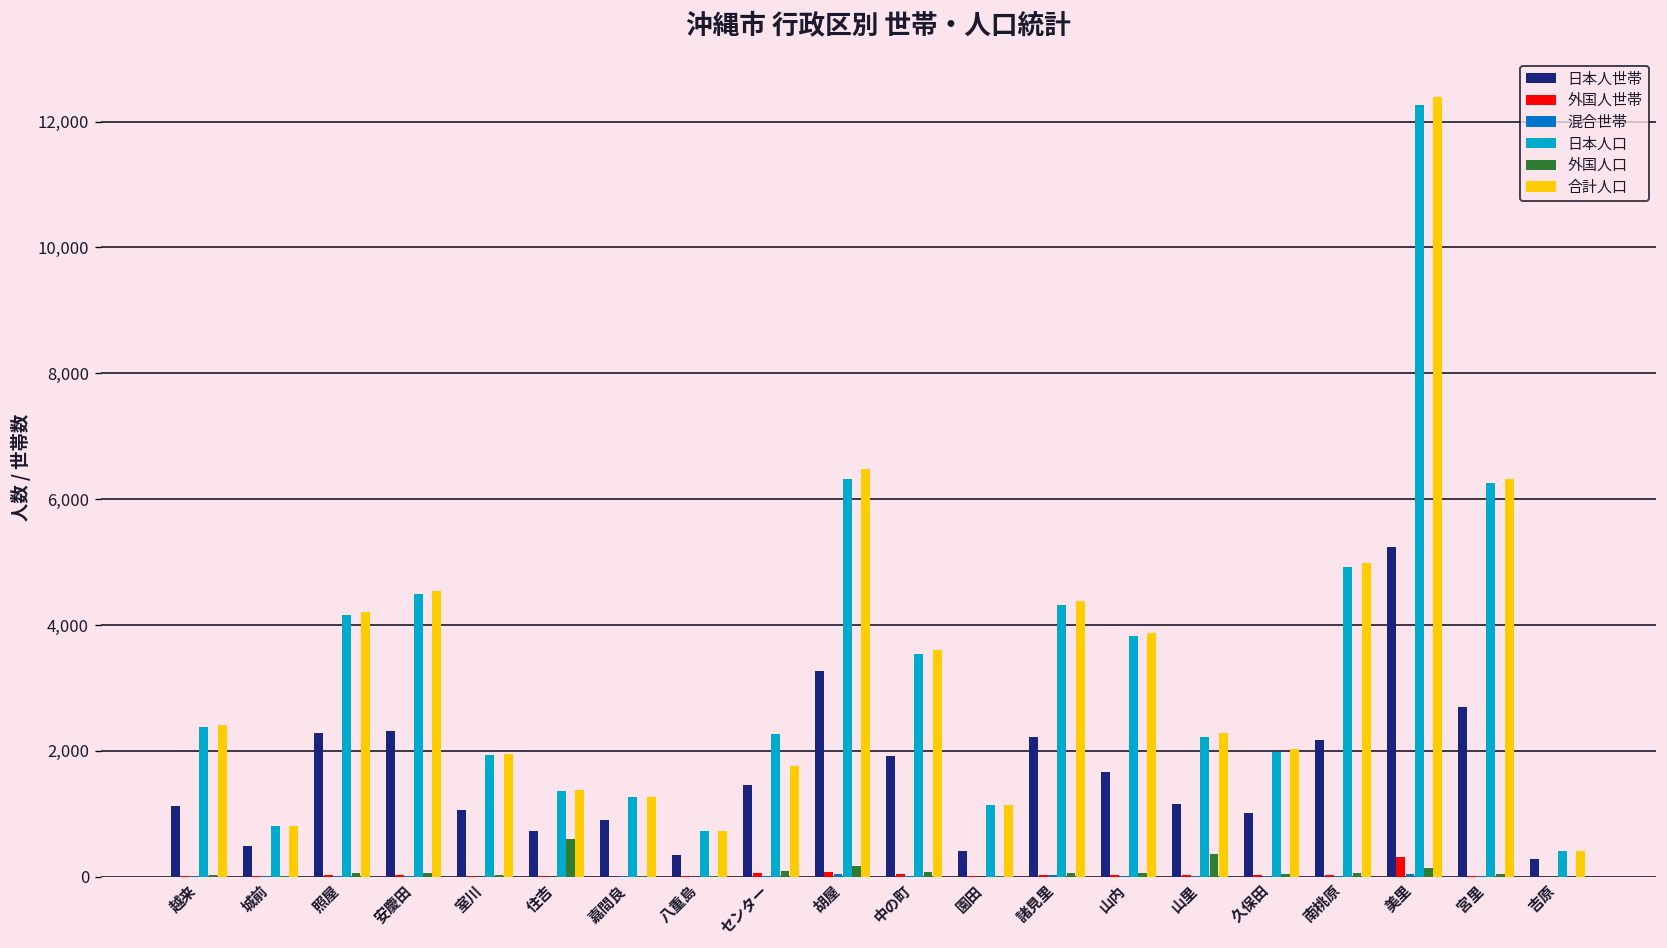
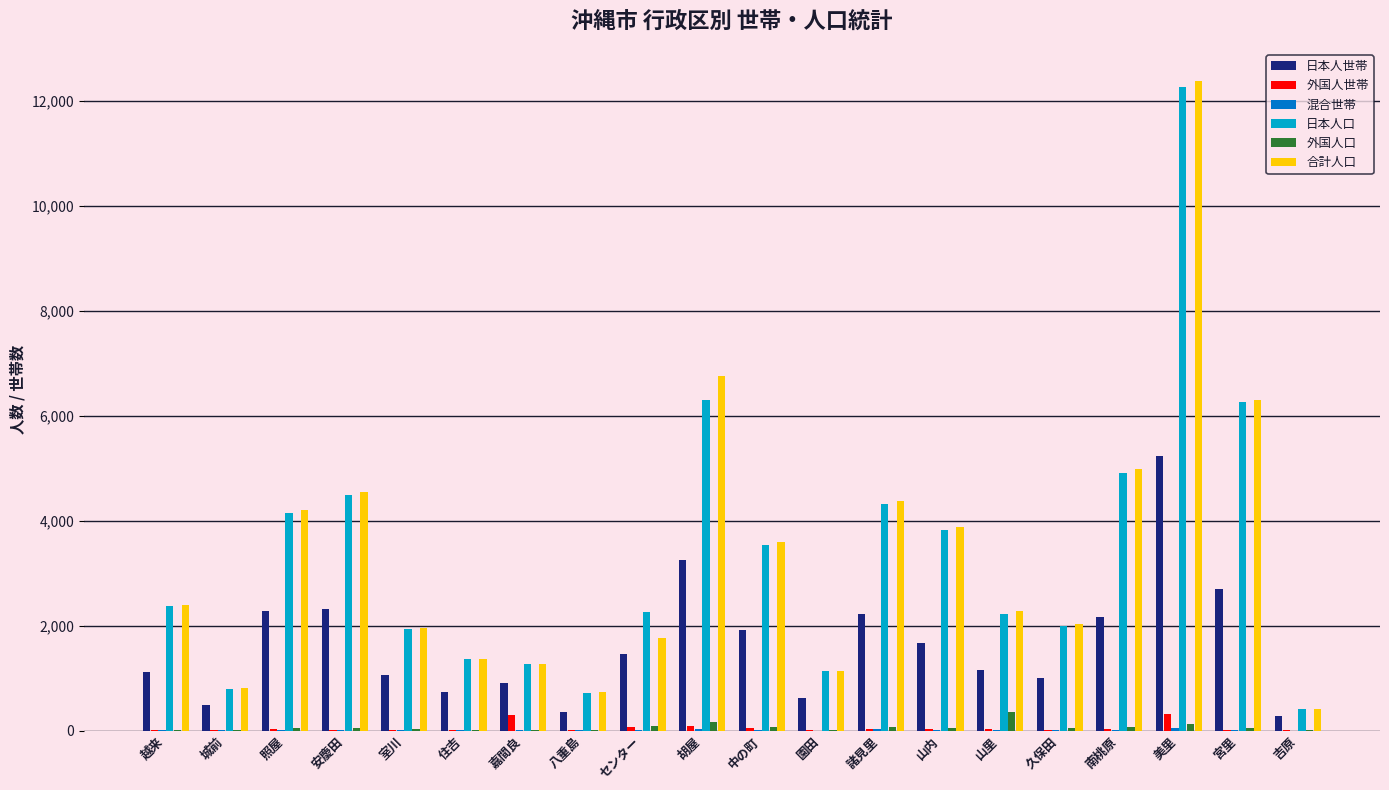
外国人口, 住吉: 600 -> 0
外国人世帯, 嘉間良: 0 -> 300
合計人口, 胡屋: 6,500 -> 6,800
日本人世帯, 園田: 400 -> 600
